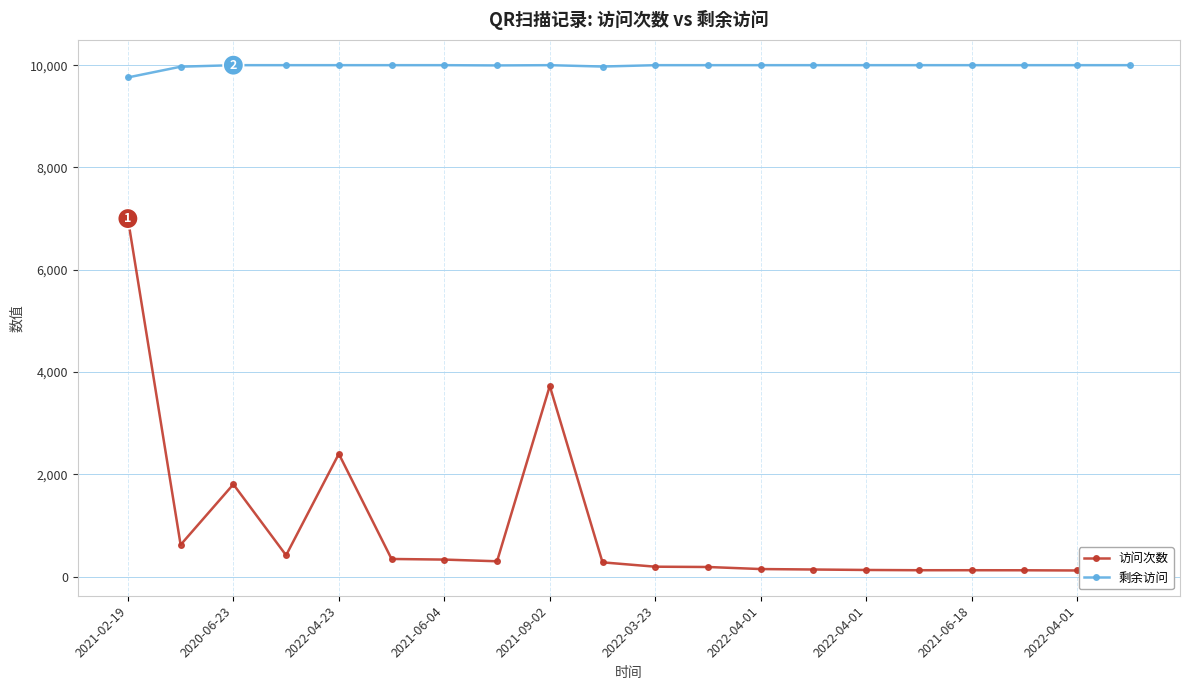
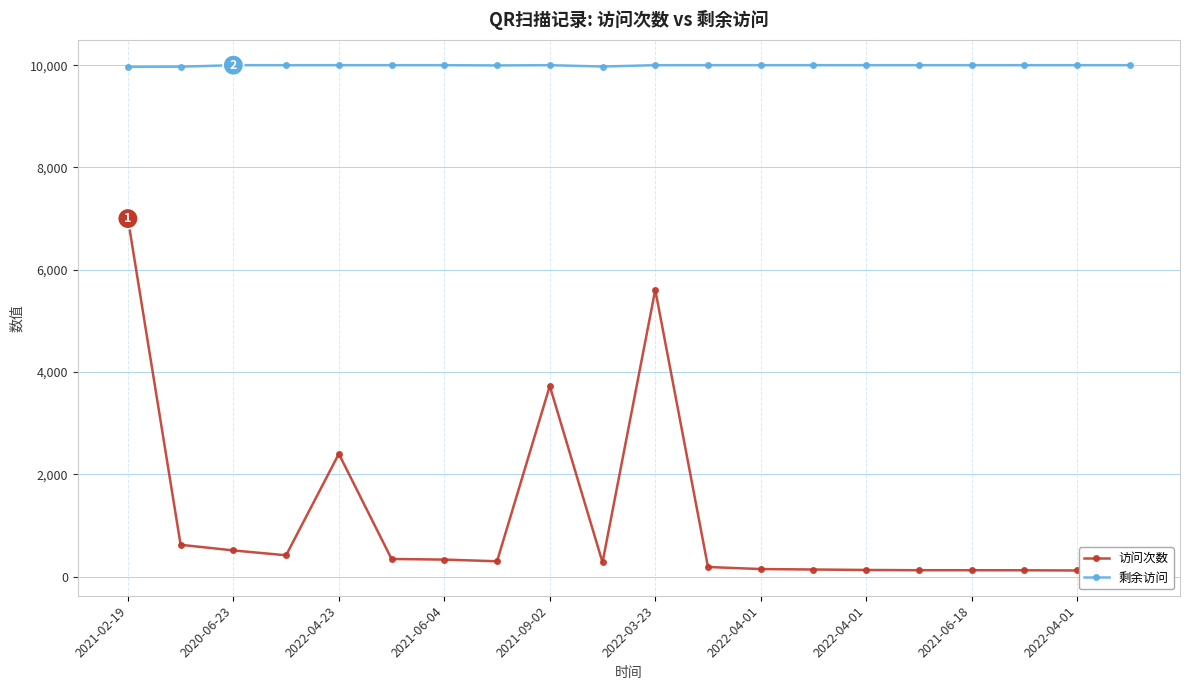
剩余访问, 2021-02-19: 9,800 -> 10,000
访问次数, 2020-06-23: 1,800 -> 500
访问次数, 2022-03-23: 200 -> 5,600
